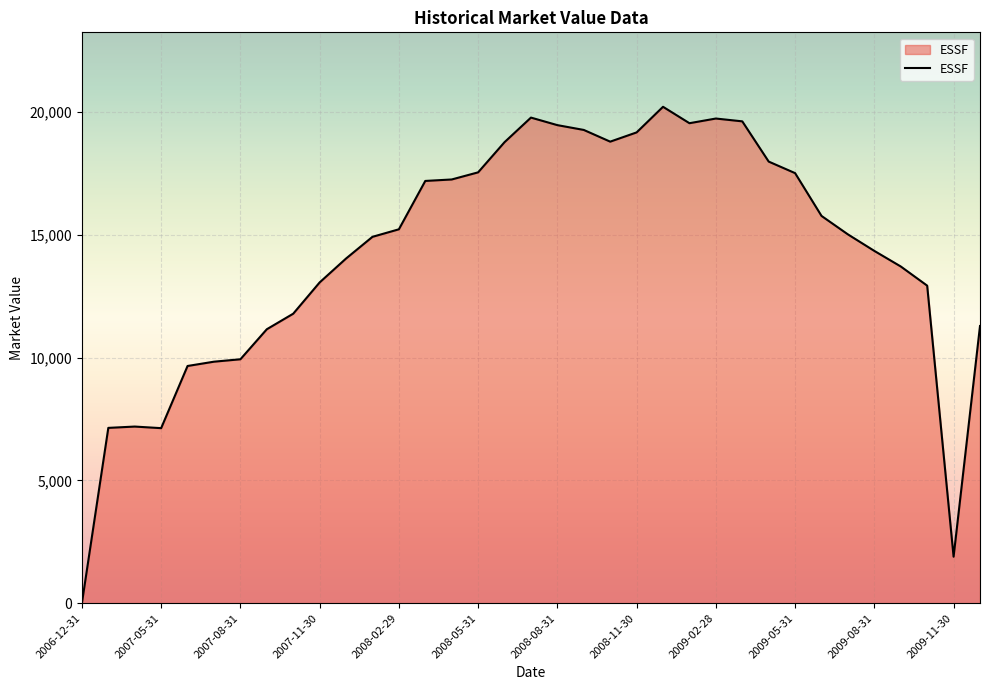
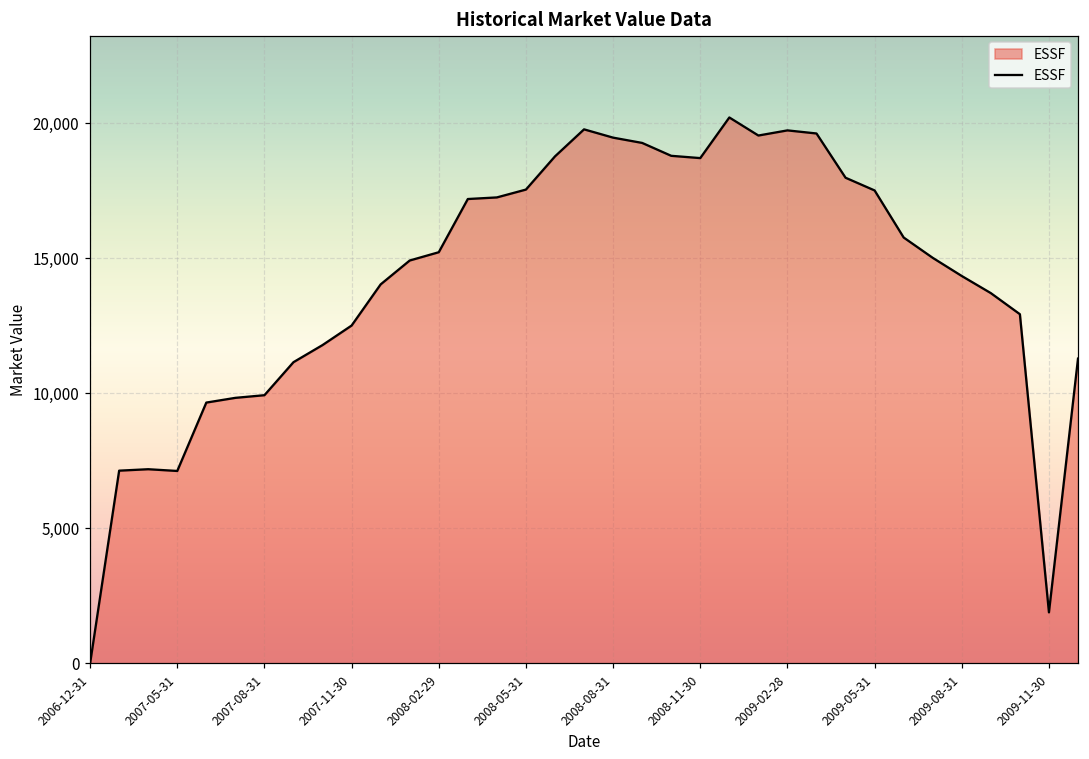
2007-11-30: 13,100 -> 12,500
2008-11-30: 19,200 -> 18,700
